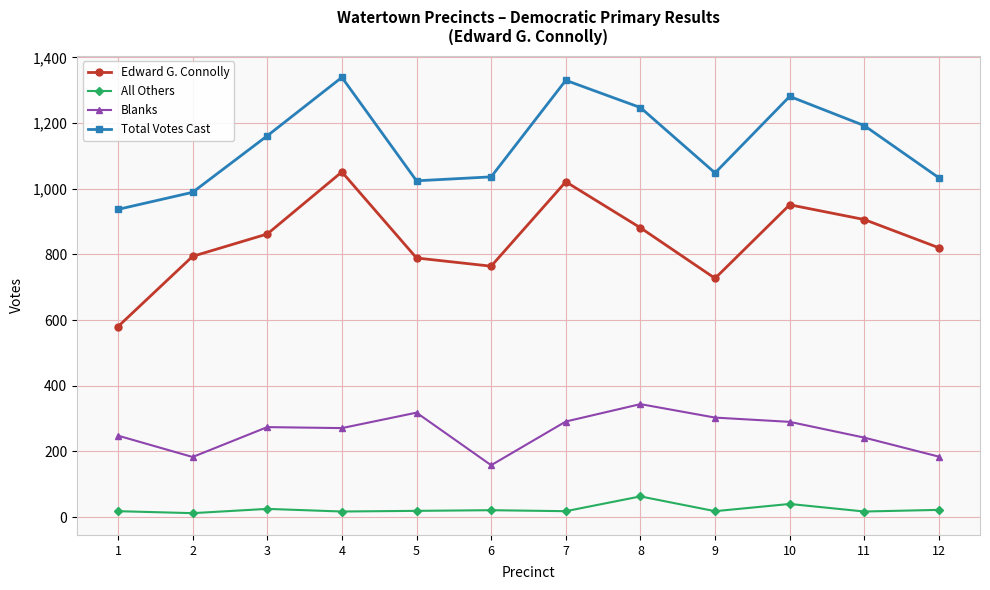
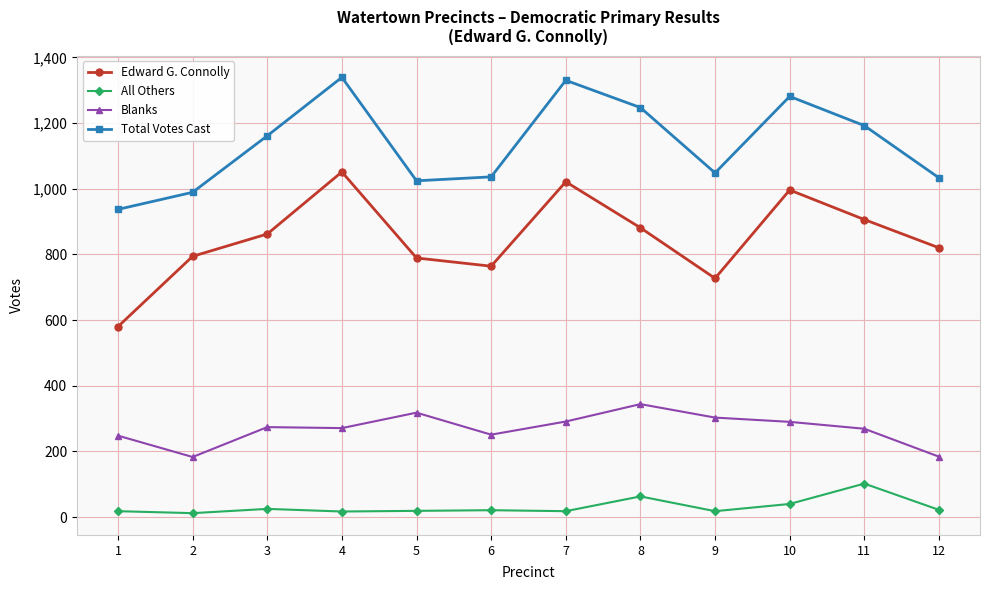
Blanks, 6: 160 -> 250
Edward G. Connolly, 10: 950 -> 1,000
All Others, 11: 20 -> 100
Blanks, 11: 240 -> 270
